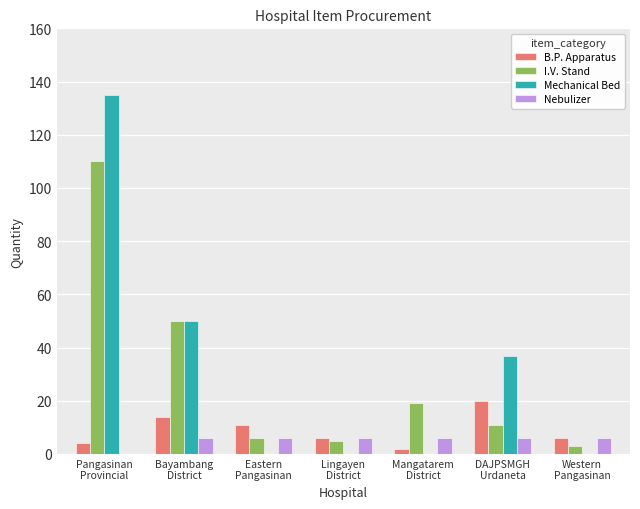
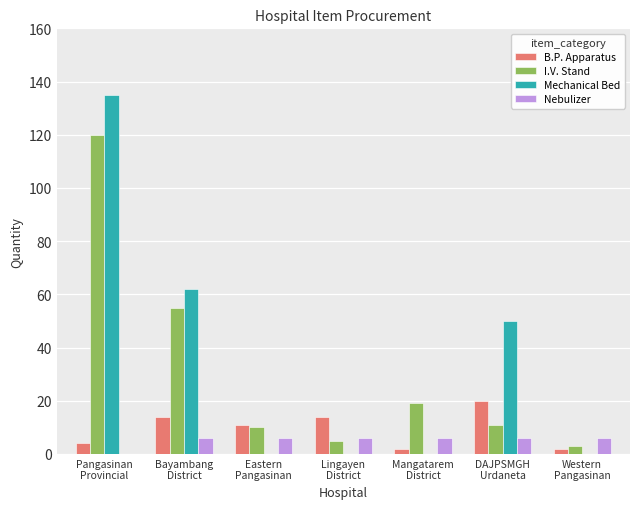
I.V. Stand, Pangasinan Provincial: 110 -> 120
I.V. Stand, Bayambang District: 50 -> 55
Mechanical Bed, Bayambang District: 50 -> 62
I.V. Stand, Eastern Pangasinan: 6 -> 10
B.P. Apparatus, Lingayen District: 6 -> 14
Mechanical Bed, DAJPSMGH Urdaneta: 37 -> 50
B.P. Apparatus, Western Pangasinan: 6 -> 2
